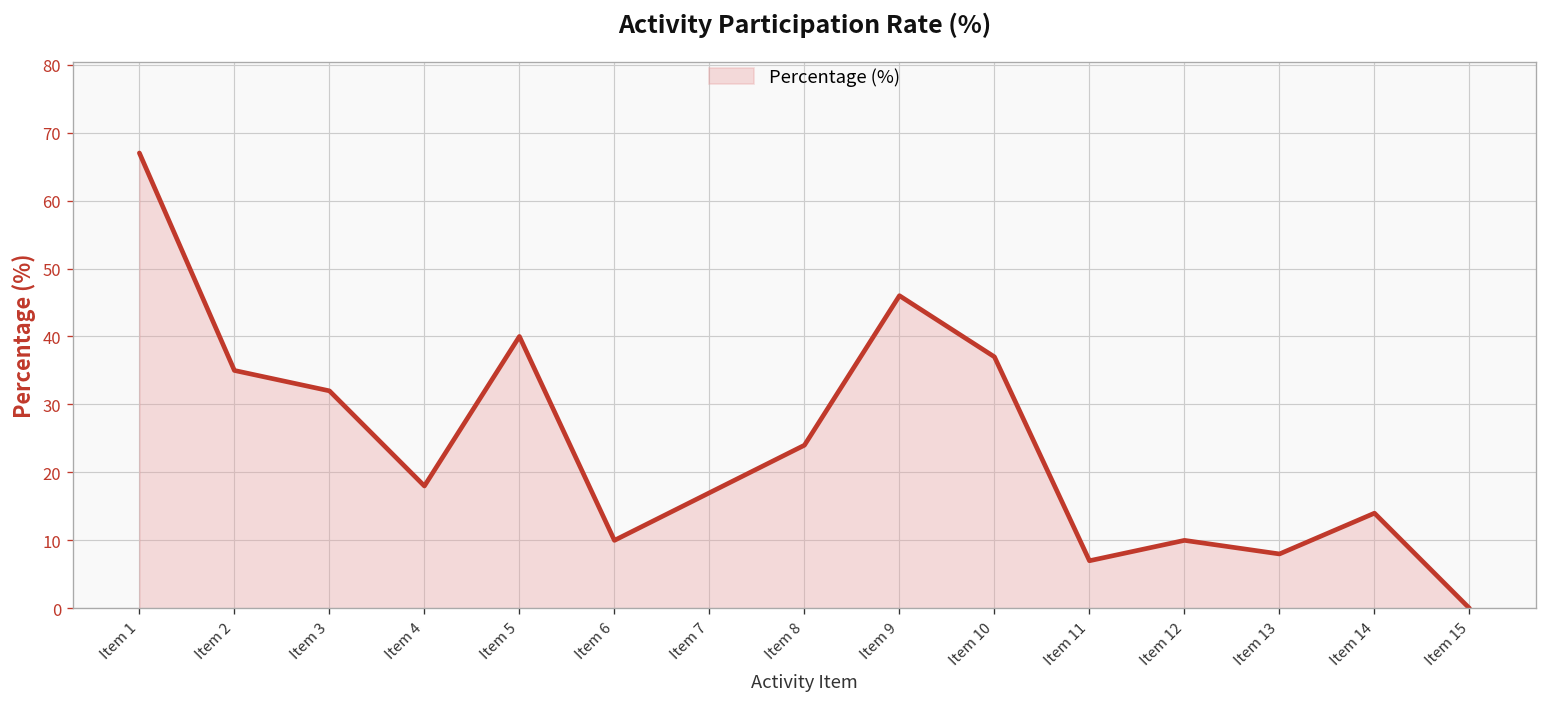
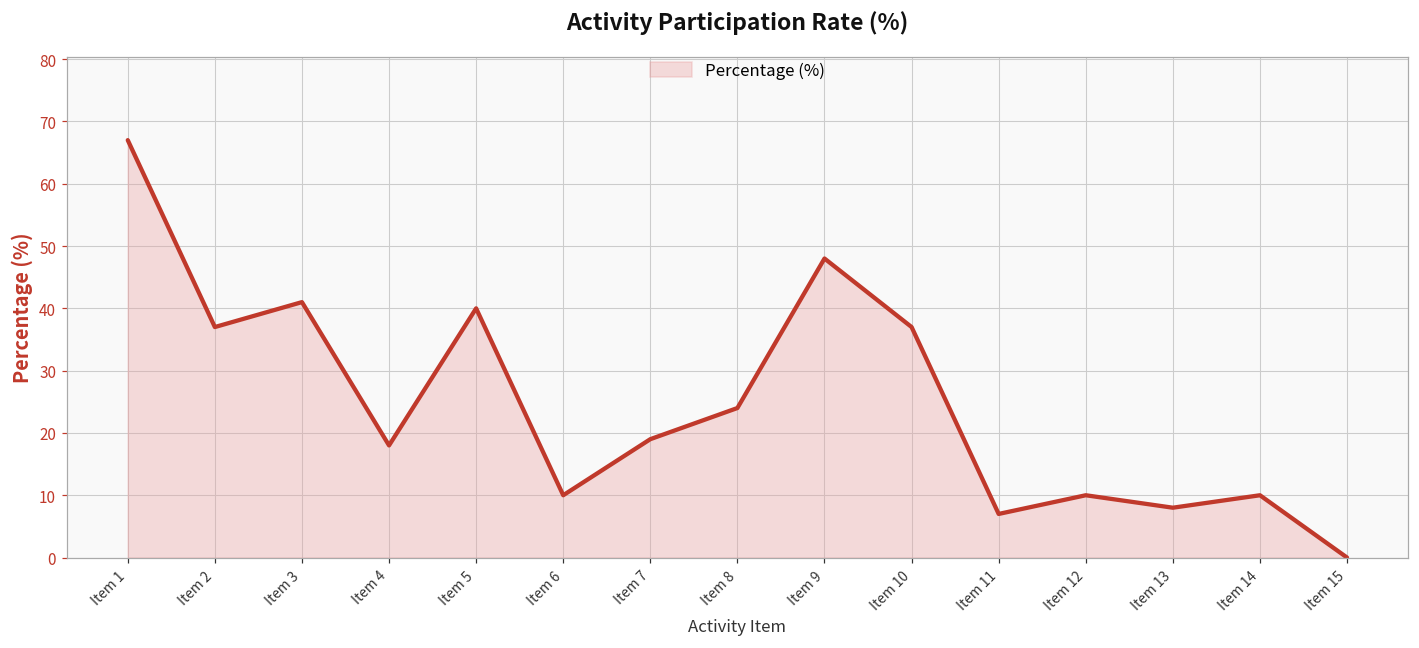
Item 2: 35 -> 37
Item 3: 32 -> 41
Item 7: 17 -> 19
Item 9: 46 -> 48
Item 14: 14 -> 10
